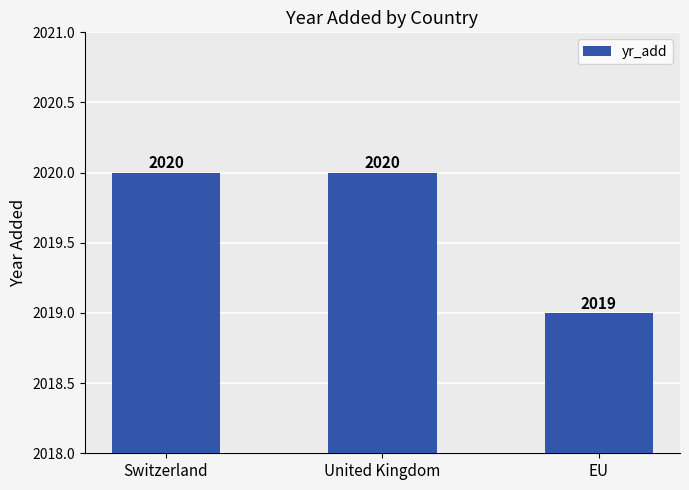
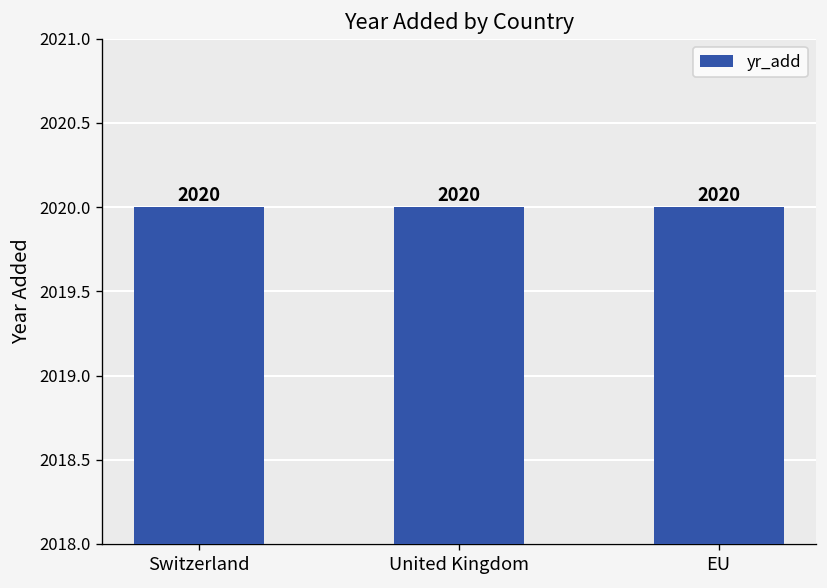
EU: 2019 -> 2020
